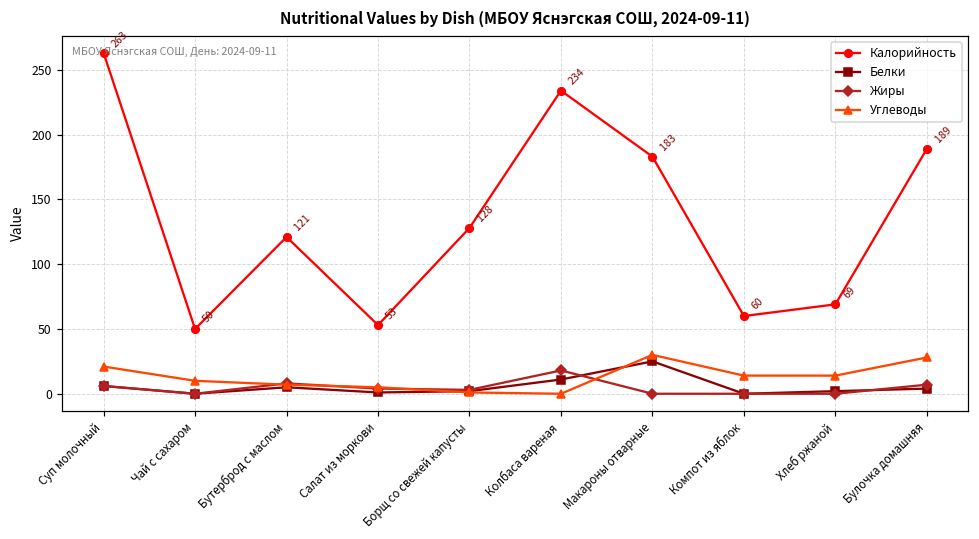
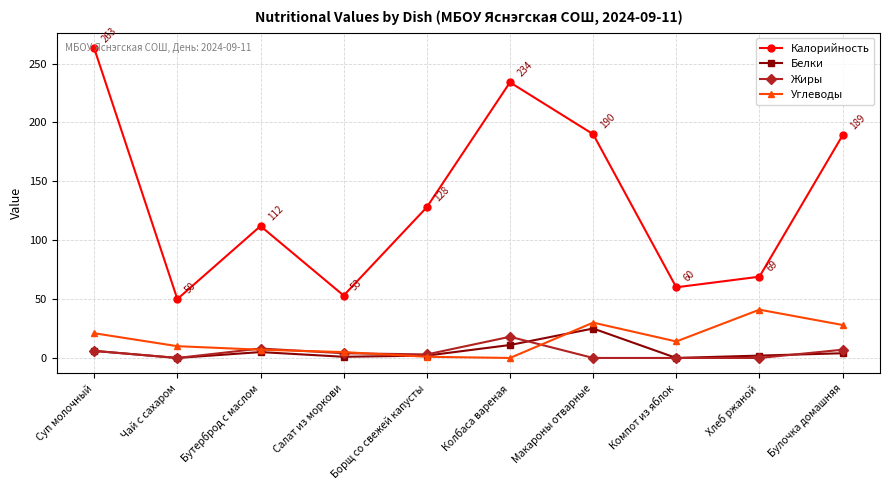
Калорийность, Бутерброд с маслом: 121 -> 112
Калорийность, Макароны отварные: 183 -> 190
Углеводы, Хлеб ржаной: 14 -> 41
